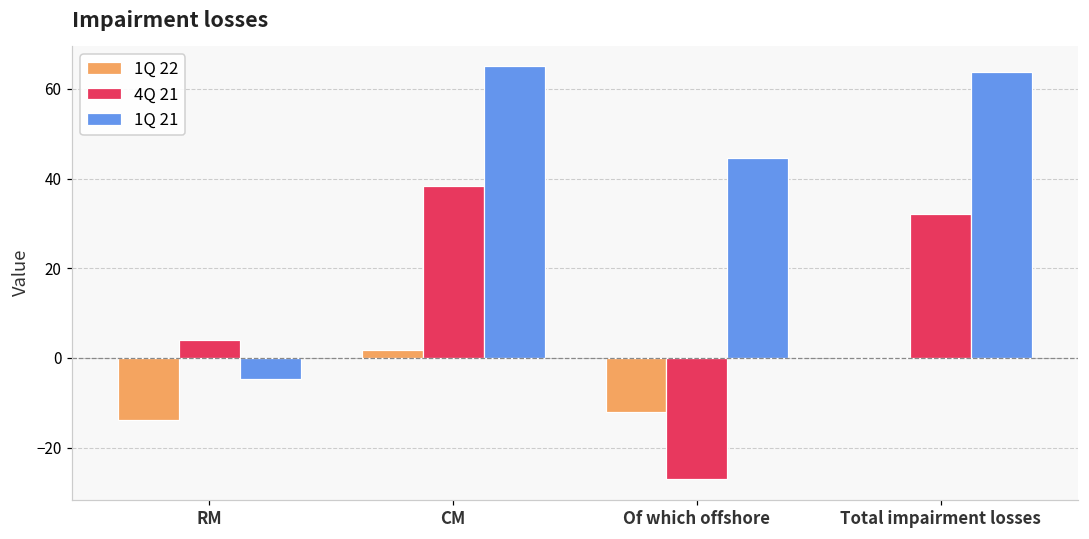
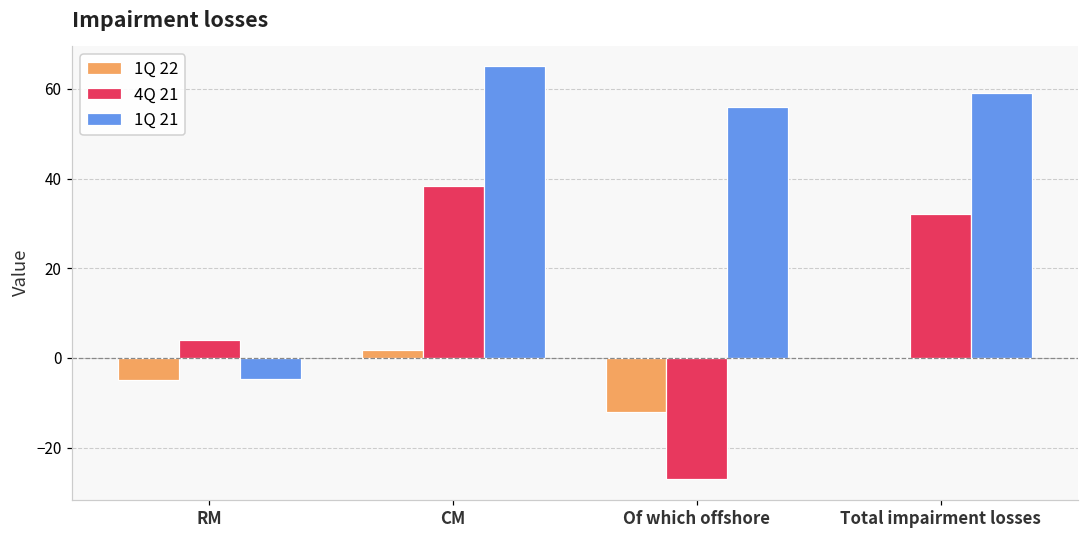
1Q 22, RM: -14 -> -5
1Q 21, Of which offshore: 45 -> 56
1Q 21, Total impairment losses: 64 -> 59
